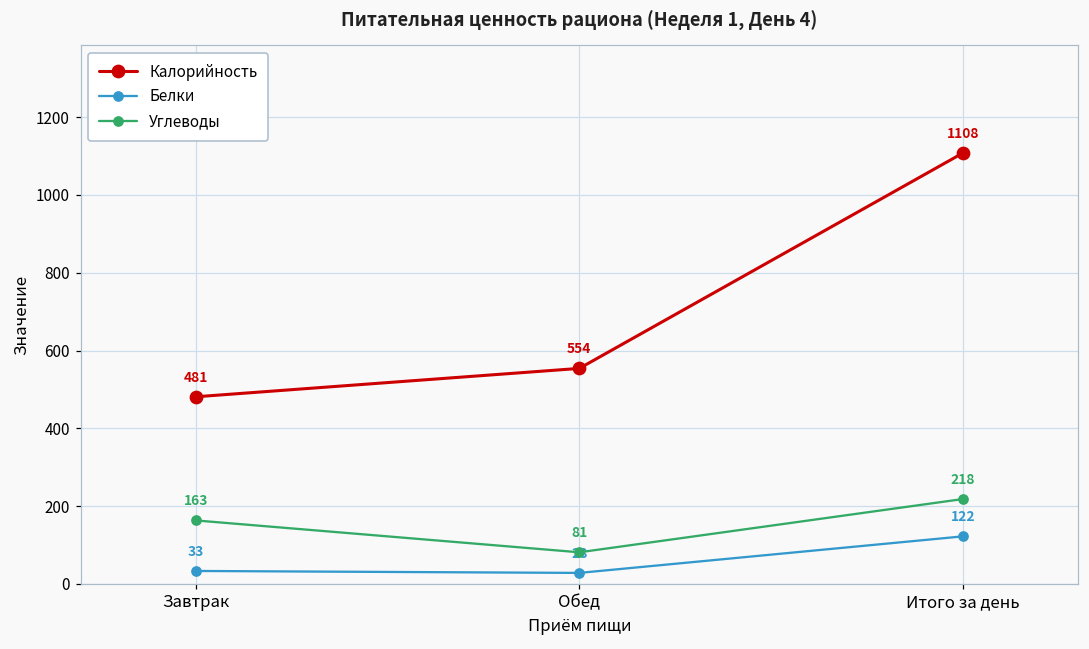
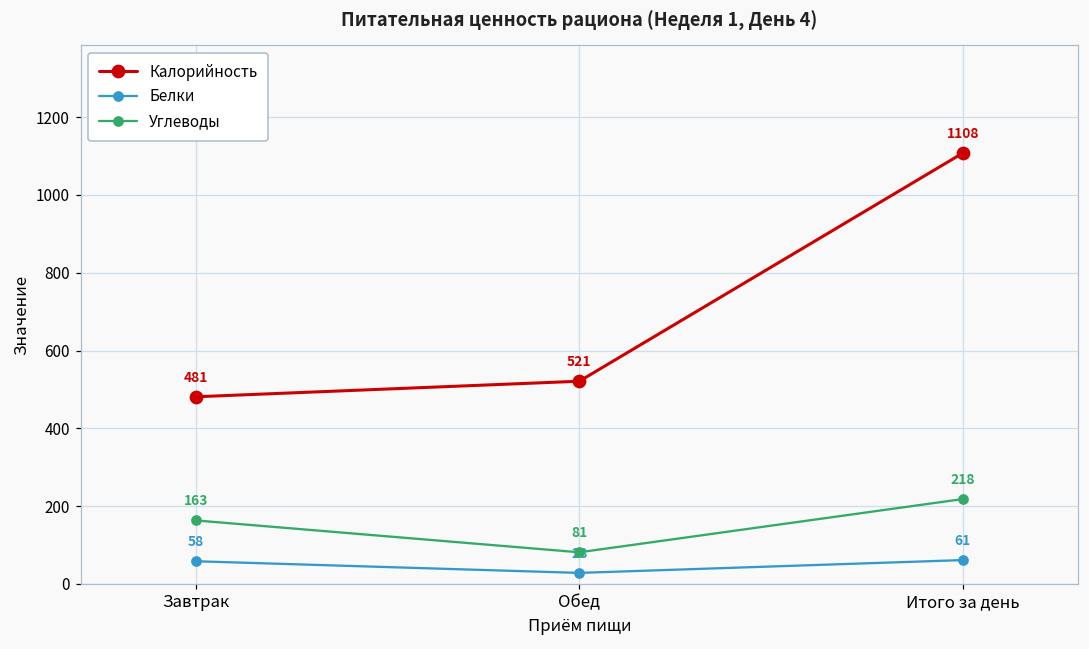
Белки, Завтрак: 33 -> 58
Калорийность, Обед: 554 -> 521
Белки, Итого за день: 122 -> 61
